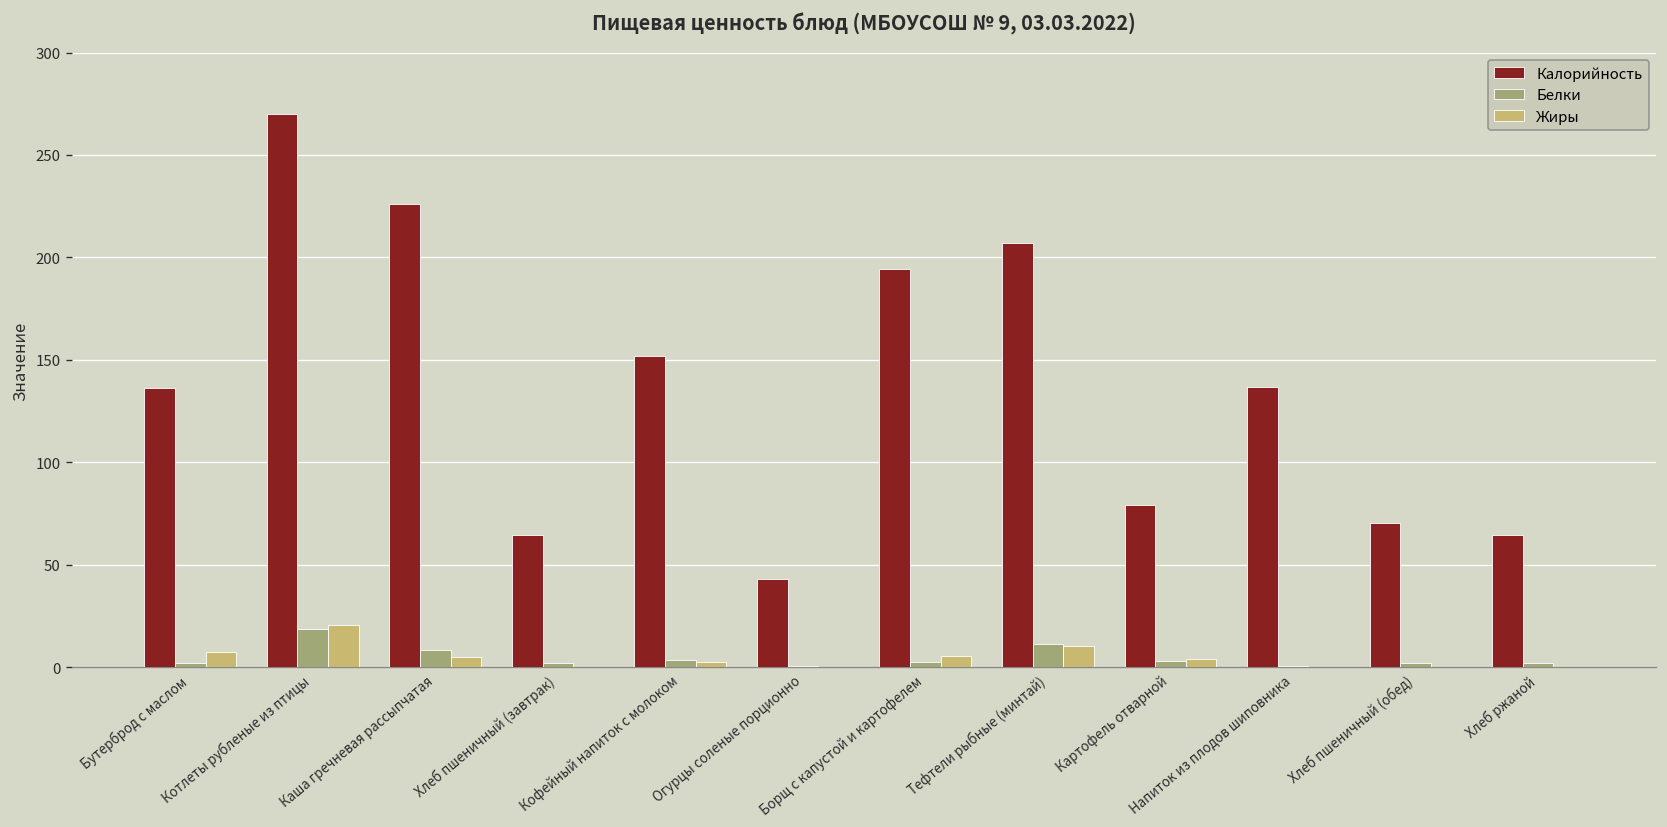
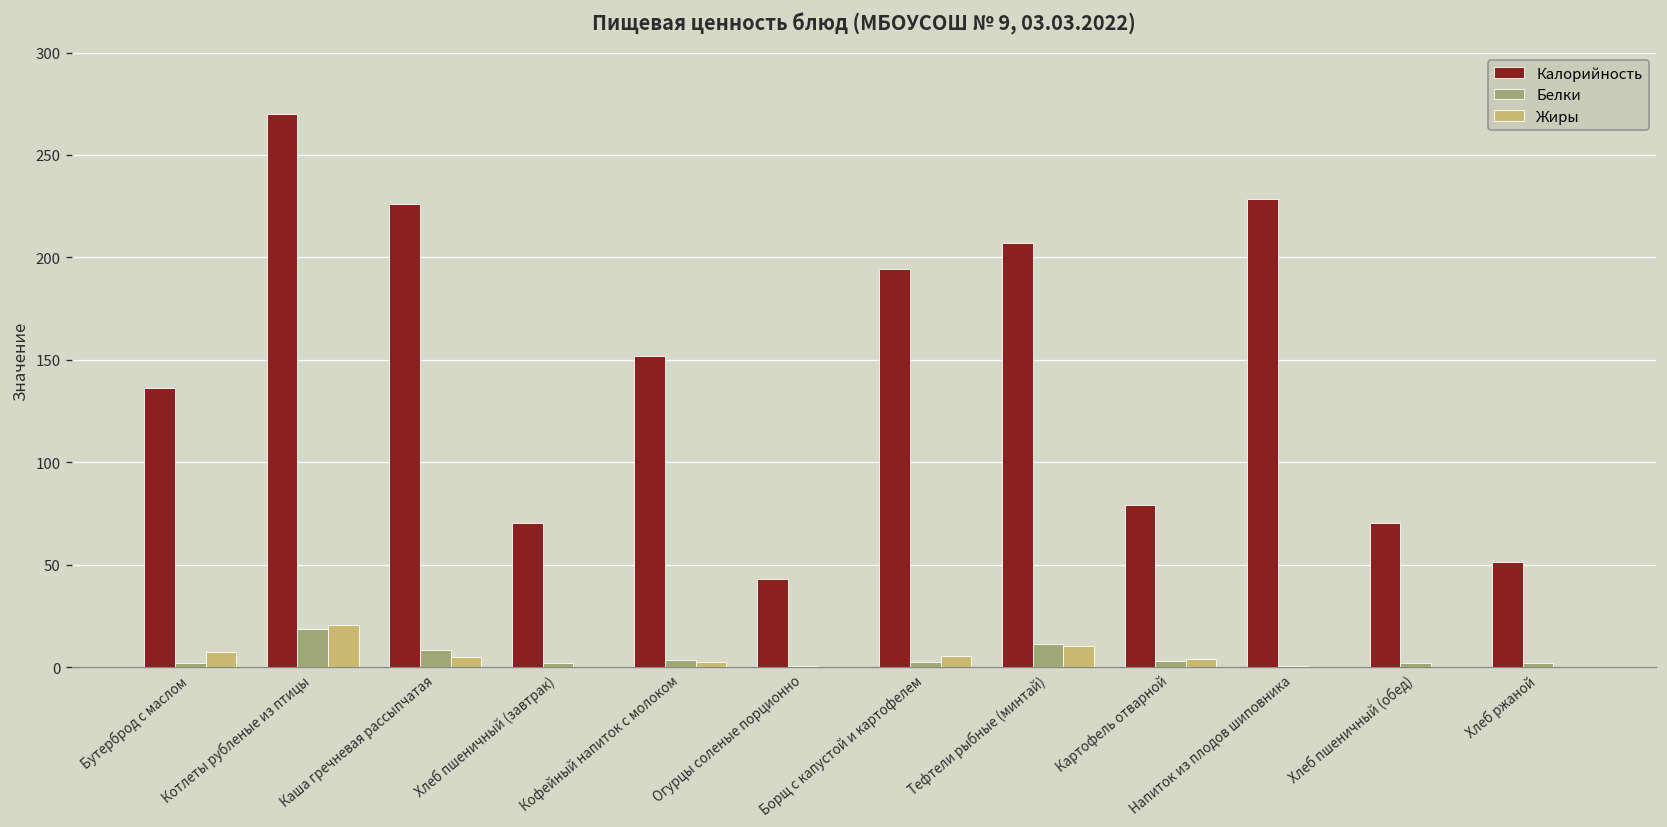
Калорийность, Хлеб пшеничный (завтрак): 64 -> 70
Калорийность, Напиток из плодов шиповника: 137 -> 229
Калорийность, Хлеб ржаной: 65 -> 51
